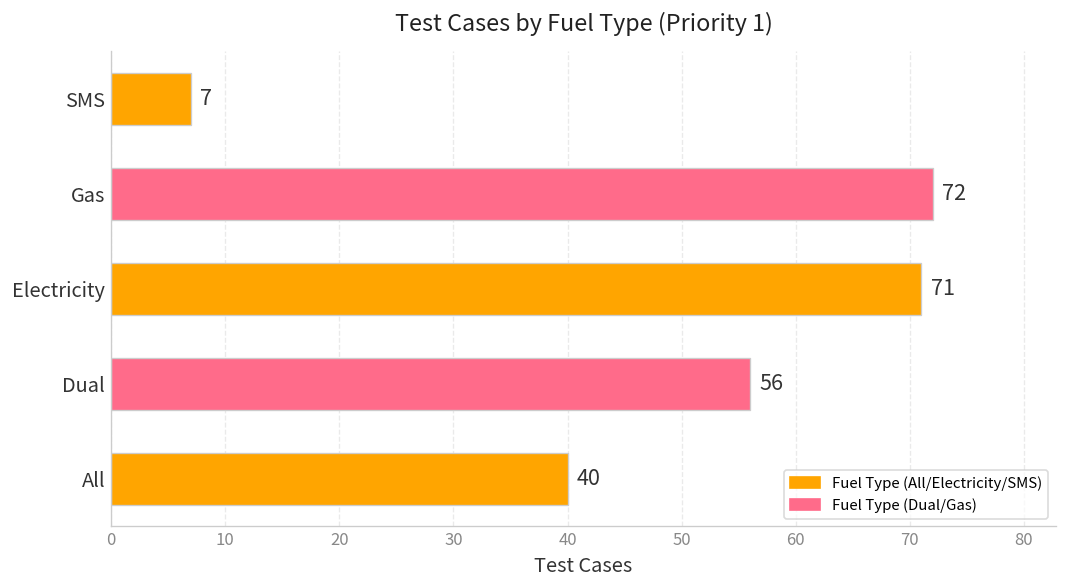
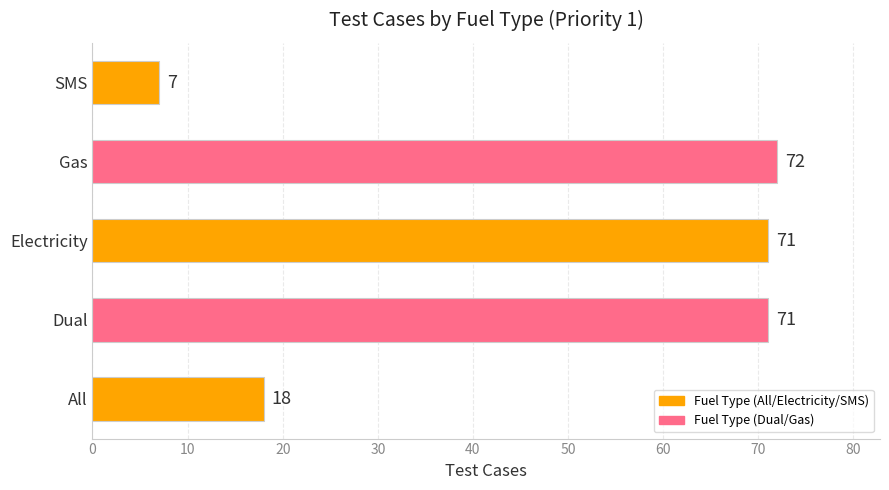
Dual: 56 -> 71
All: 40 -> 18
